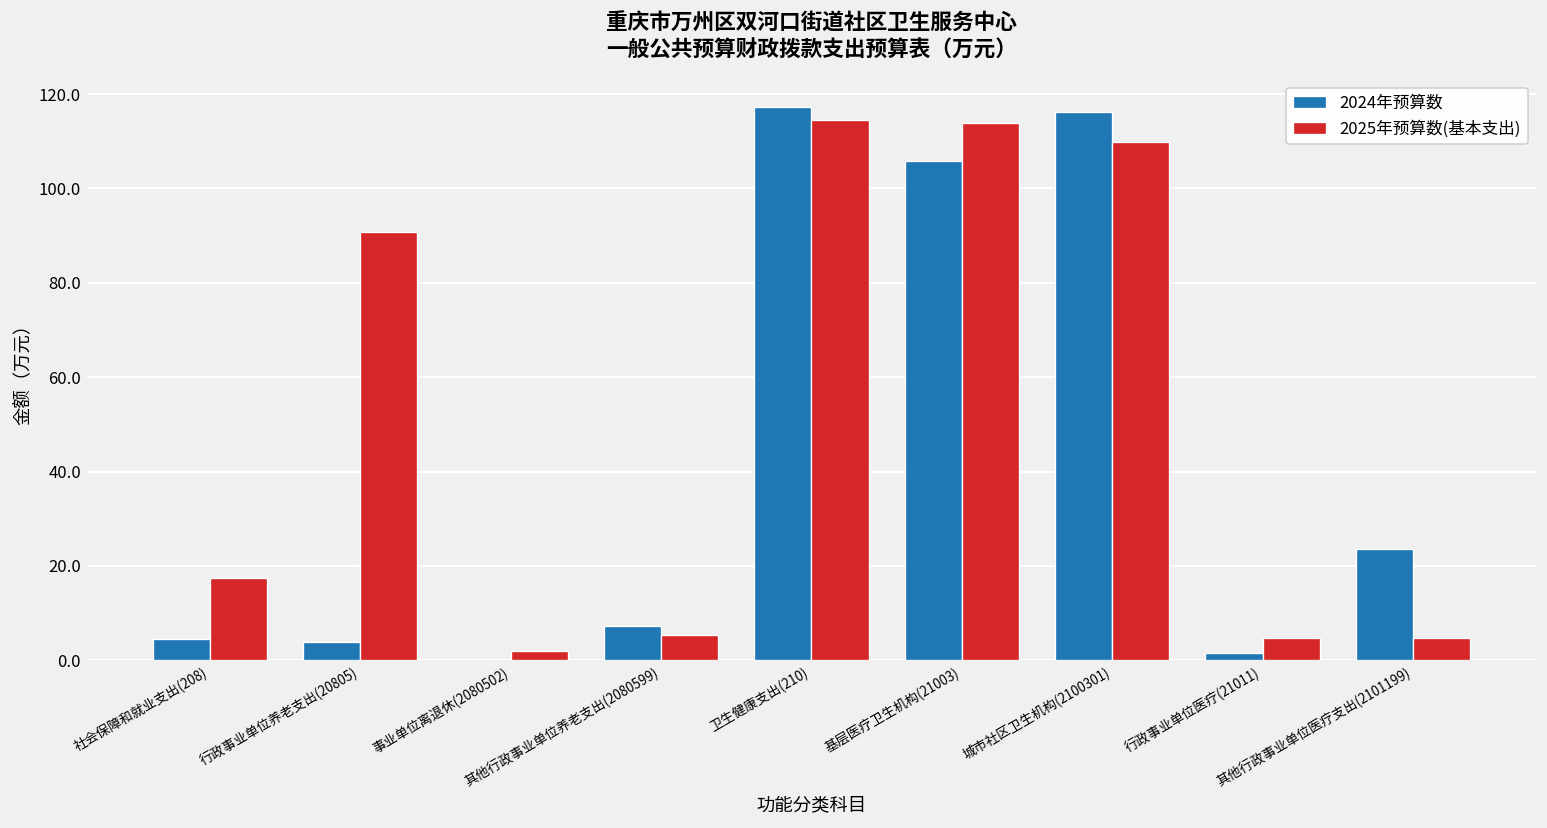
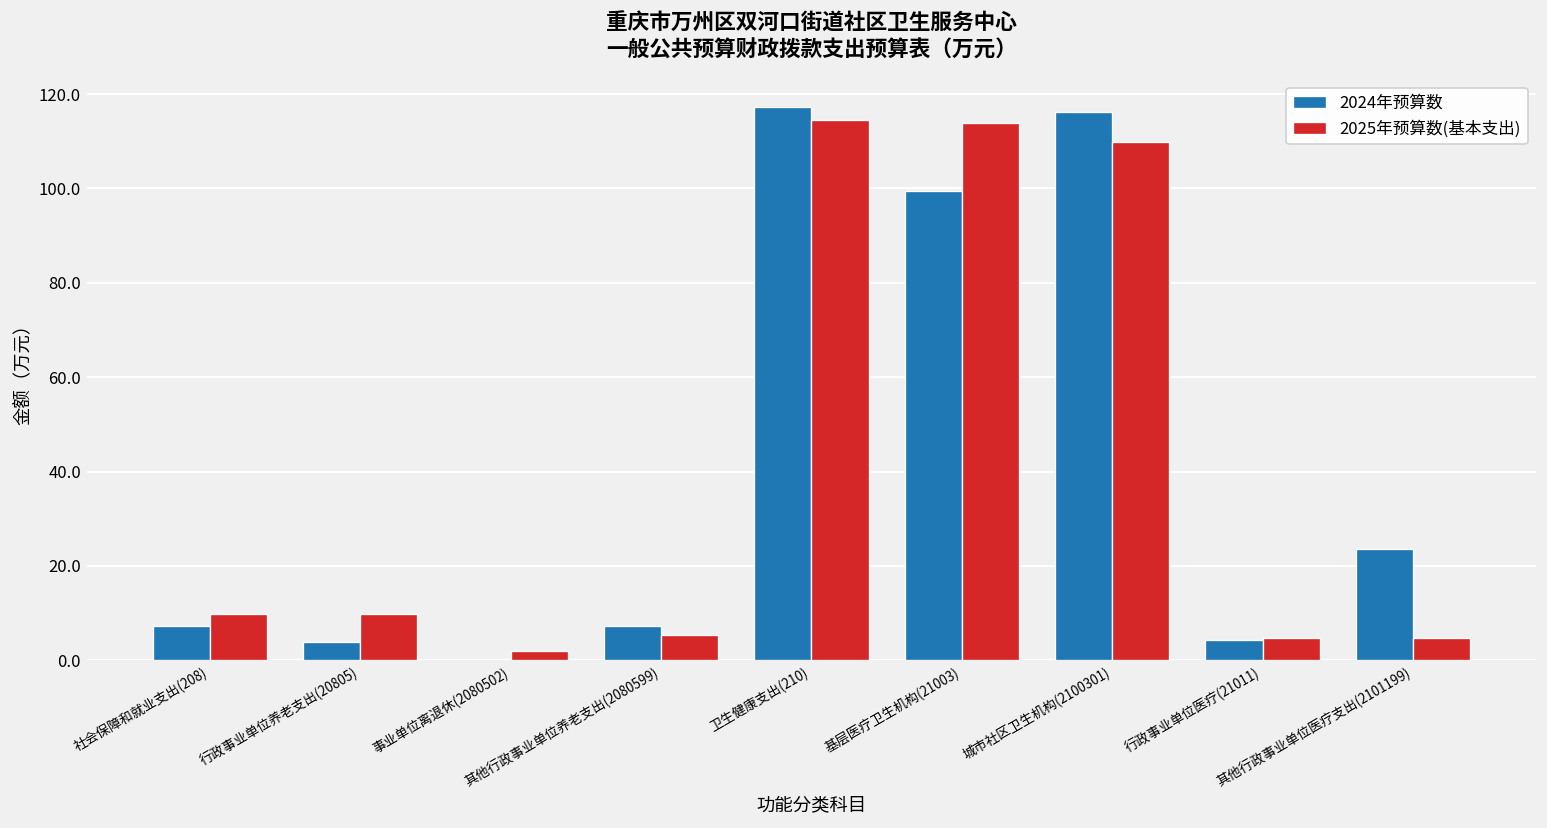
2024年预算数, 社会保障和就业支出(208): 5 -> 7
2025年预算数(基本支出), 社会保障和就业支出(208): 17 -> 10
2025年预算数(基本支出), 行政事业单位养老支出(20805): 91 -> 10
2024年预算数, 基层医疗卫生机构(21003): 106 -> 99
2024年预算数, 行政事业单位医疗(21011): 2 -> 4
